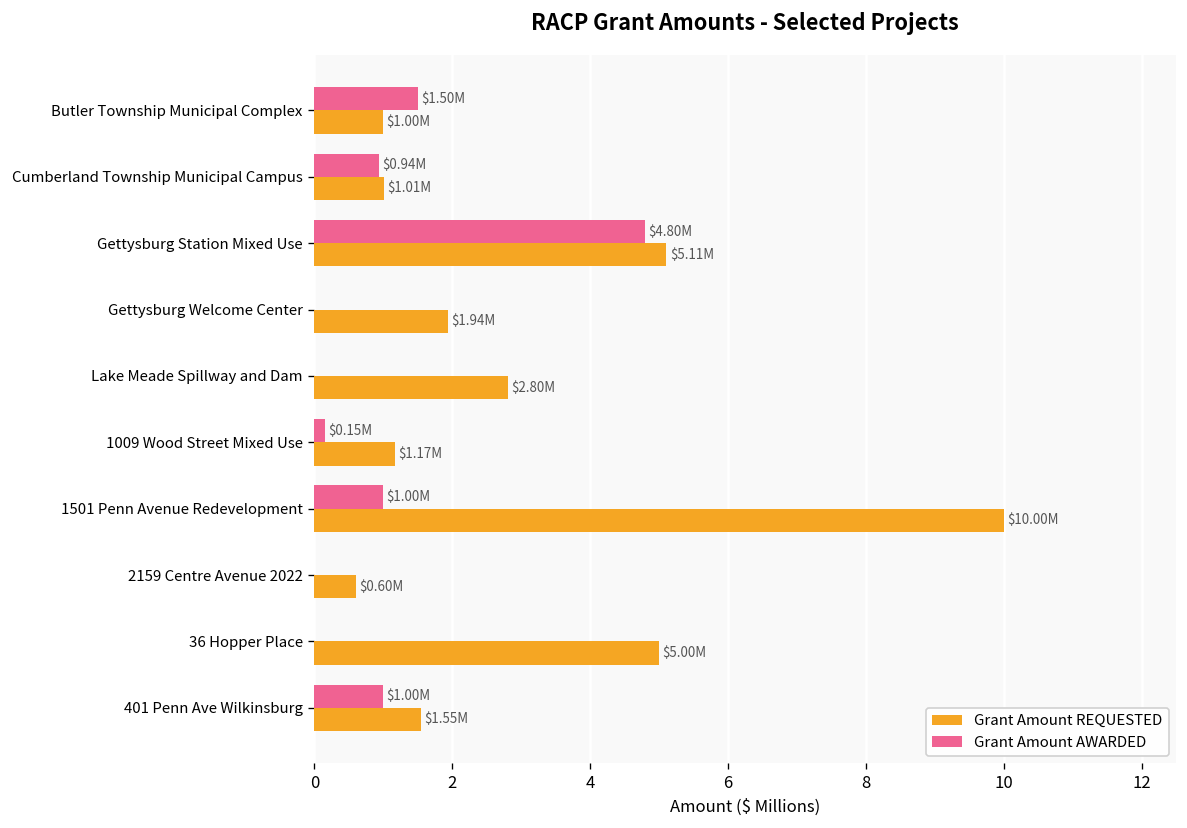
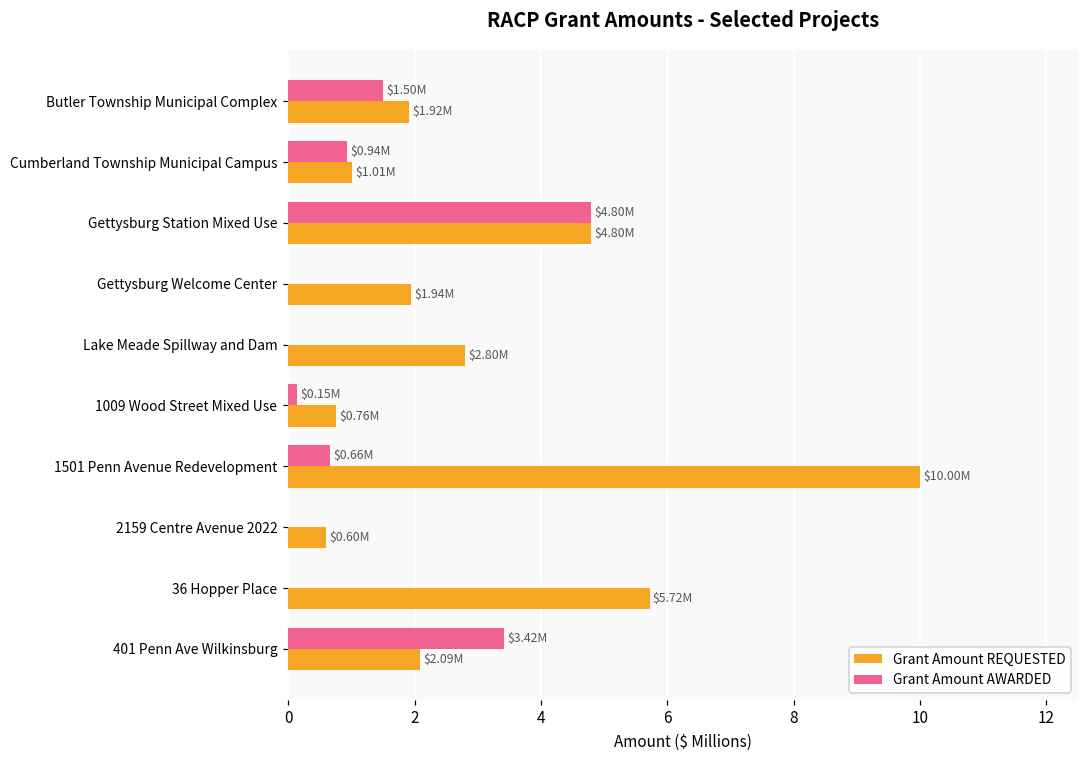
Grant Amount REQUESTED, Butler Township Municipal Complex: $1.00M -> $1.92M
Grant Amount REQUESTED, Gettysburg Station Mixed Use: $5.11M -> $4.80M
Grant Amount REQUESTED, 1009 Wood Street Mixed Use: $1.17M -> $0.76M
Grant Amount AWARDED, 1501 Penn Avenue Redevelopment: $1.00M -> $0.66M
Grant Amount REQUESTED, 36 Hopper Place: $5.00M -> $5.72M
Grant Amount AWARDED, 401 Penn Ave Wilkinsburg: $1.00M -> $3.42M
Grant Amount REQUESTED, 401 Penn Ave Wilkinsburg: $1.55M -> $2.09M
